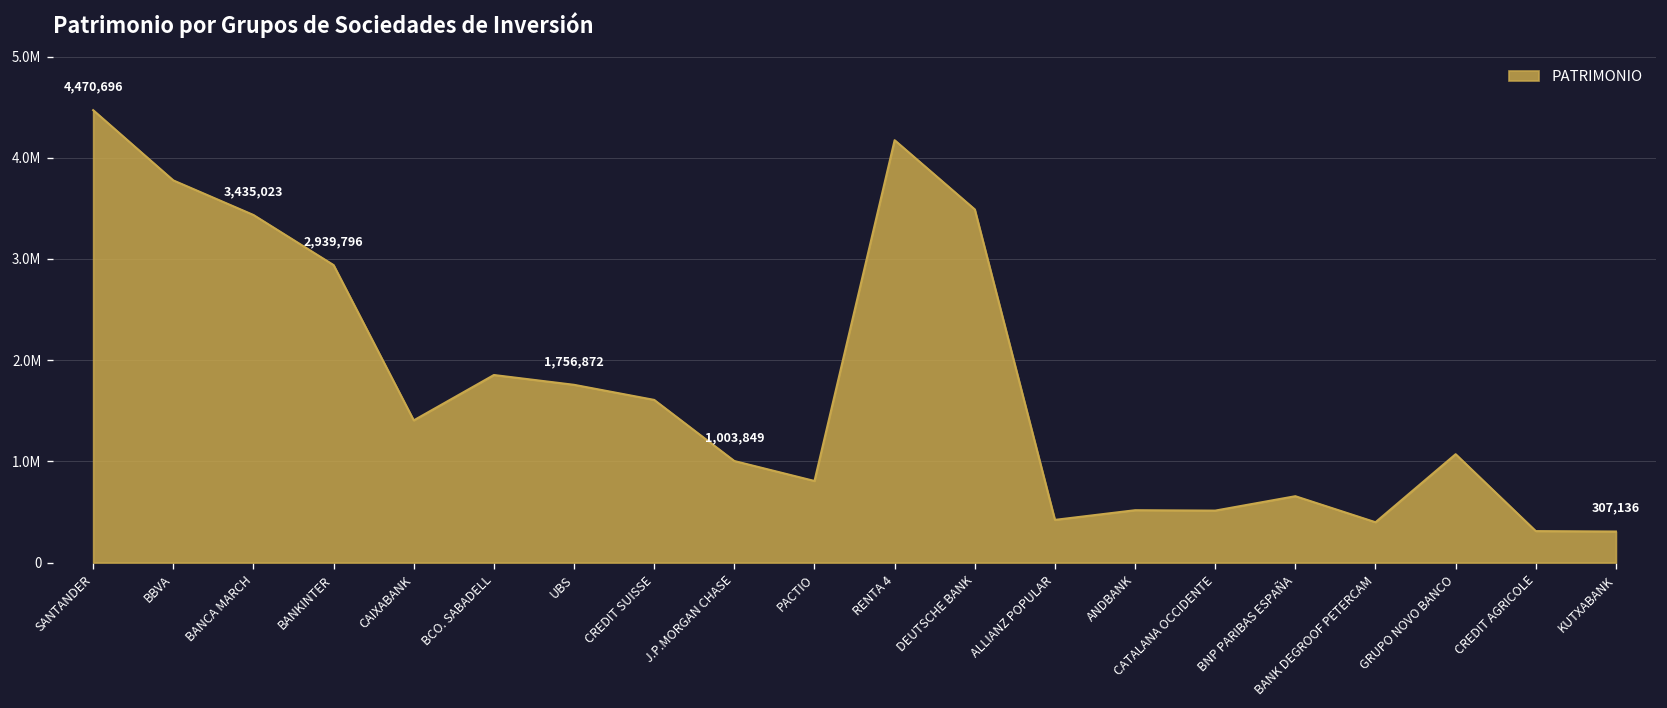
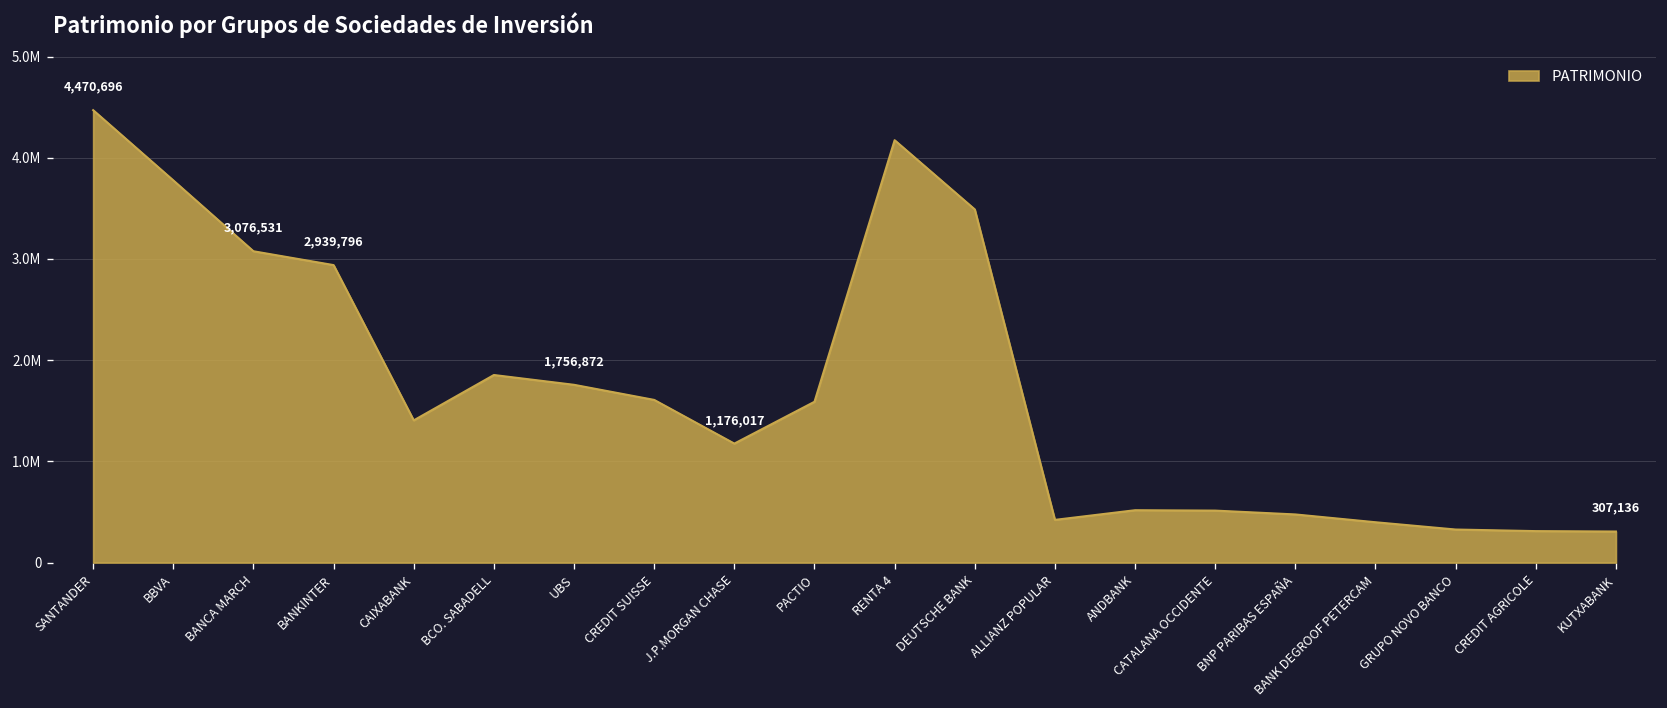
BANCA MARCH: 3,435,023 -> 3,076,531
J.P.MORGAN CHASE: 1,003,849 -> 1,176,017
PACTIO: 800000 -> 1600000
BNP PARIBAS ESPAÑA: 700000 -> 500000
GRUPO NOVO BANCO: 1100000 -> 300000
